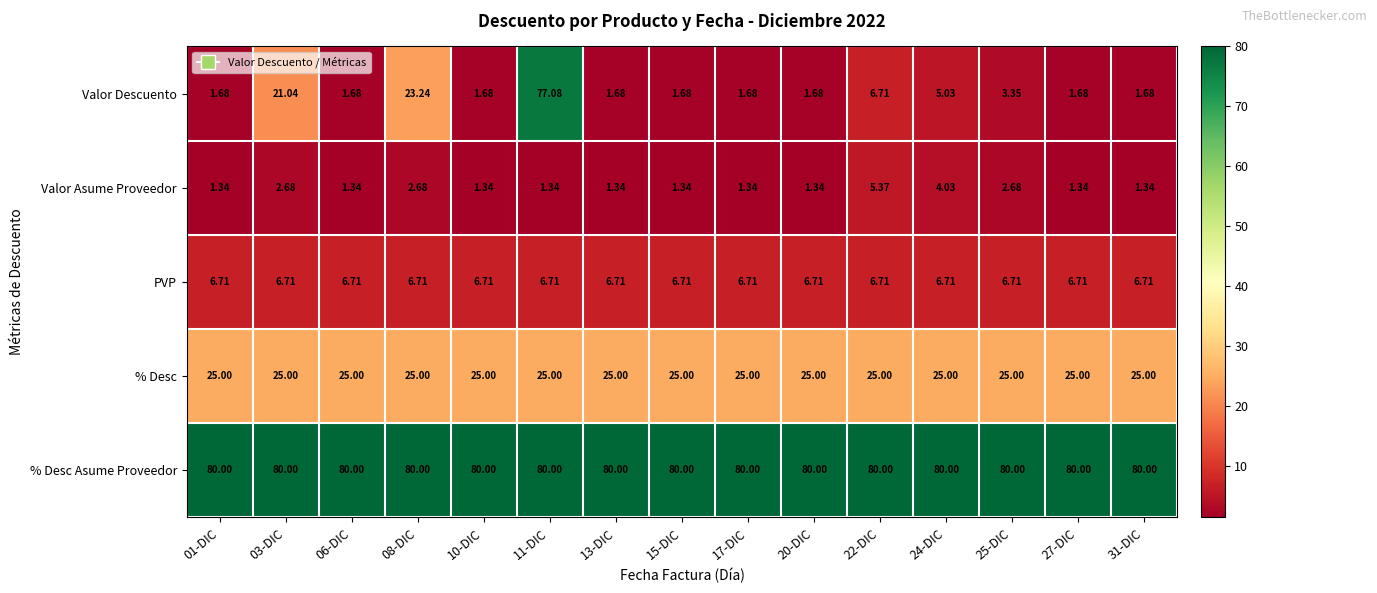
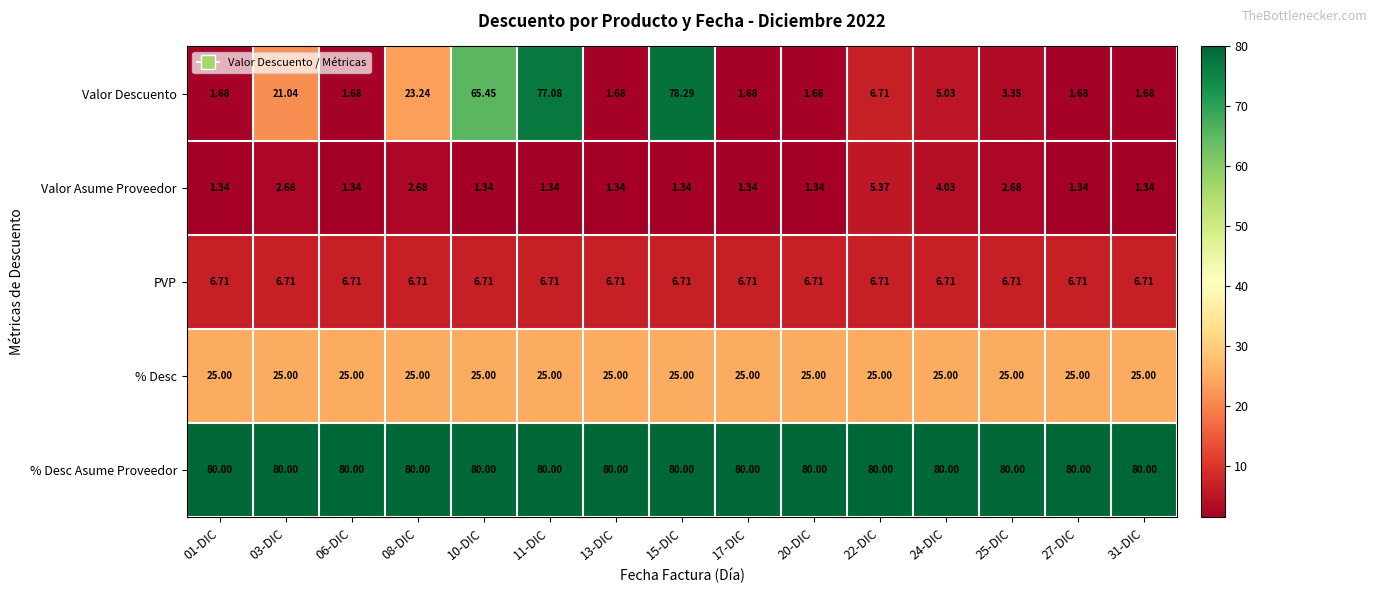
Valor Descuento, 10-DIC: 1.68 -> 65.45
Valor Descuento, 15-DIC: 1.68 -> 78.29
